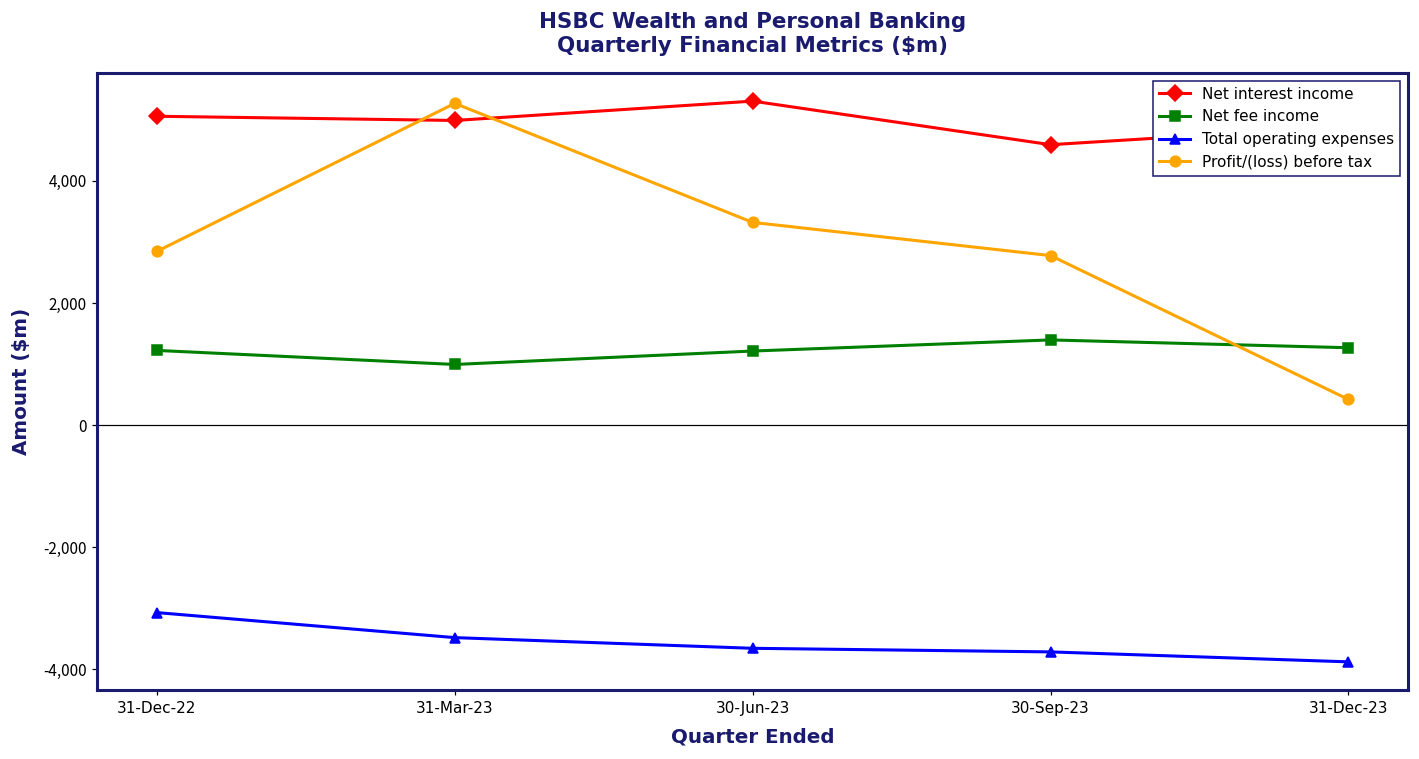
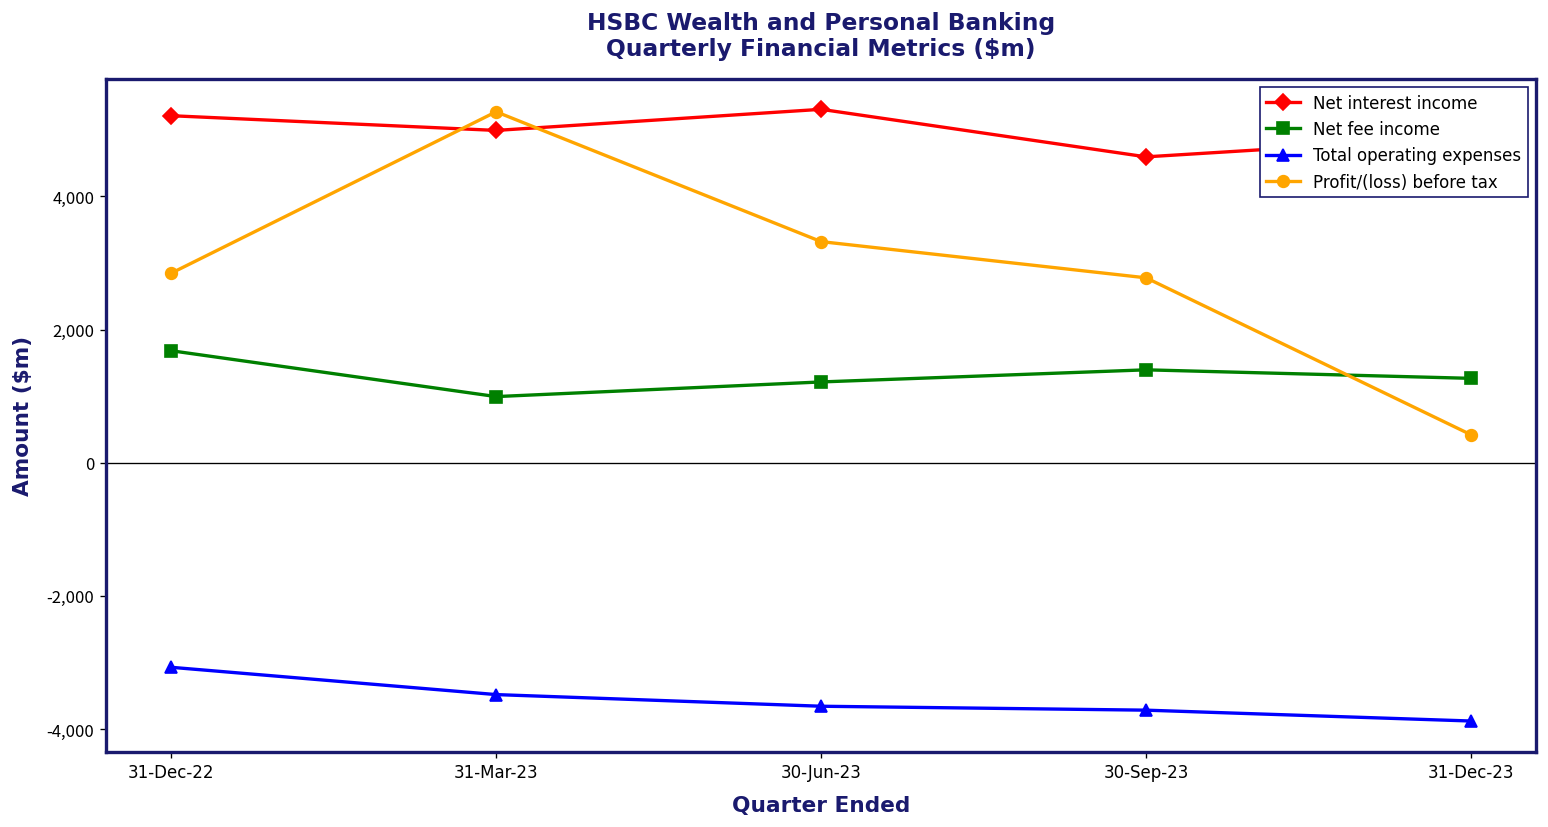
Net interest income, 31-Dec-22: 5,100 -> 5,200
Net fee income, 31-Dec-22: 1,200 -> 1,700
